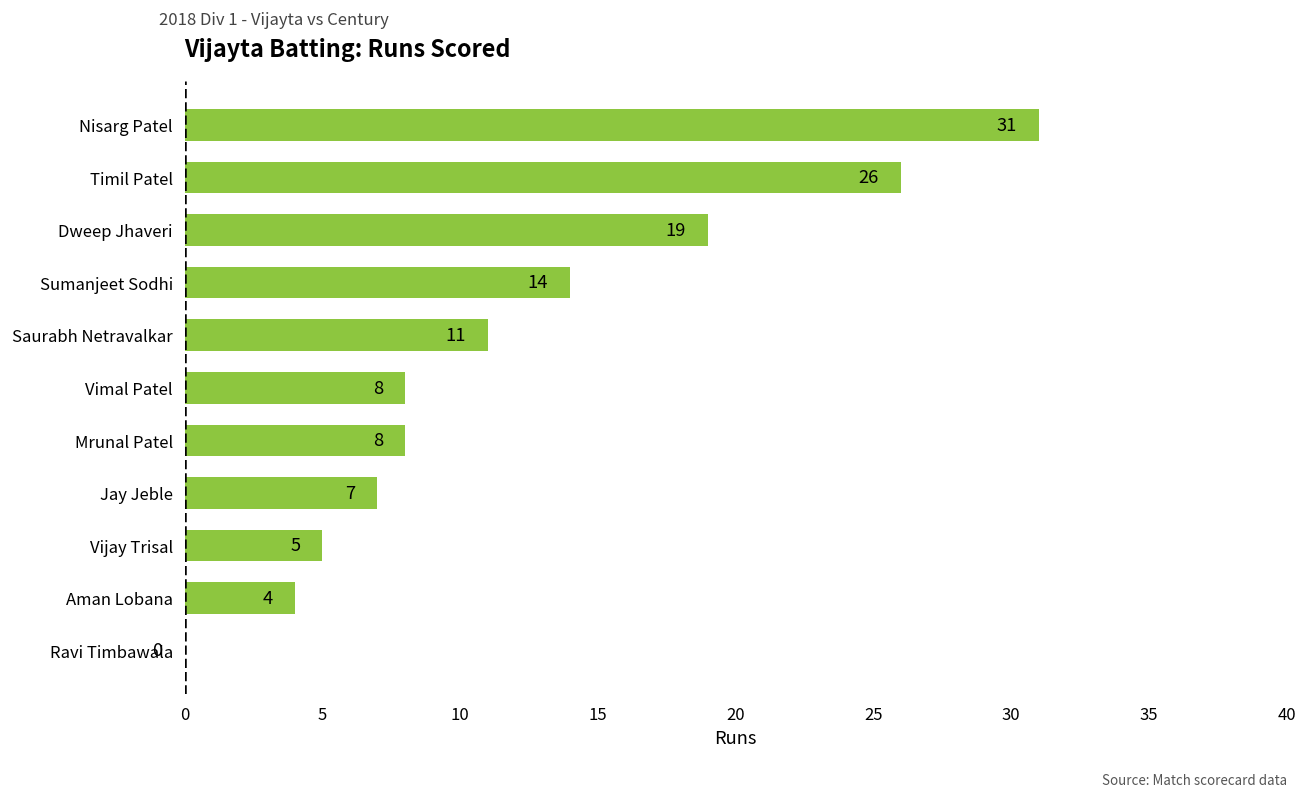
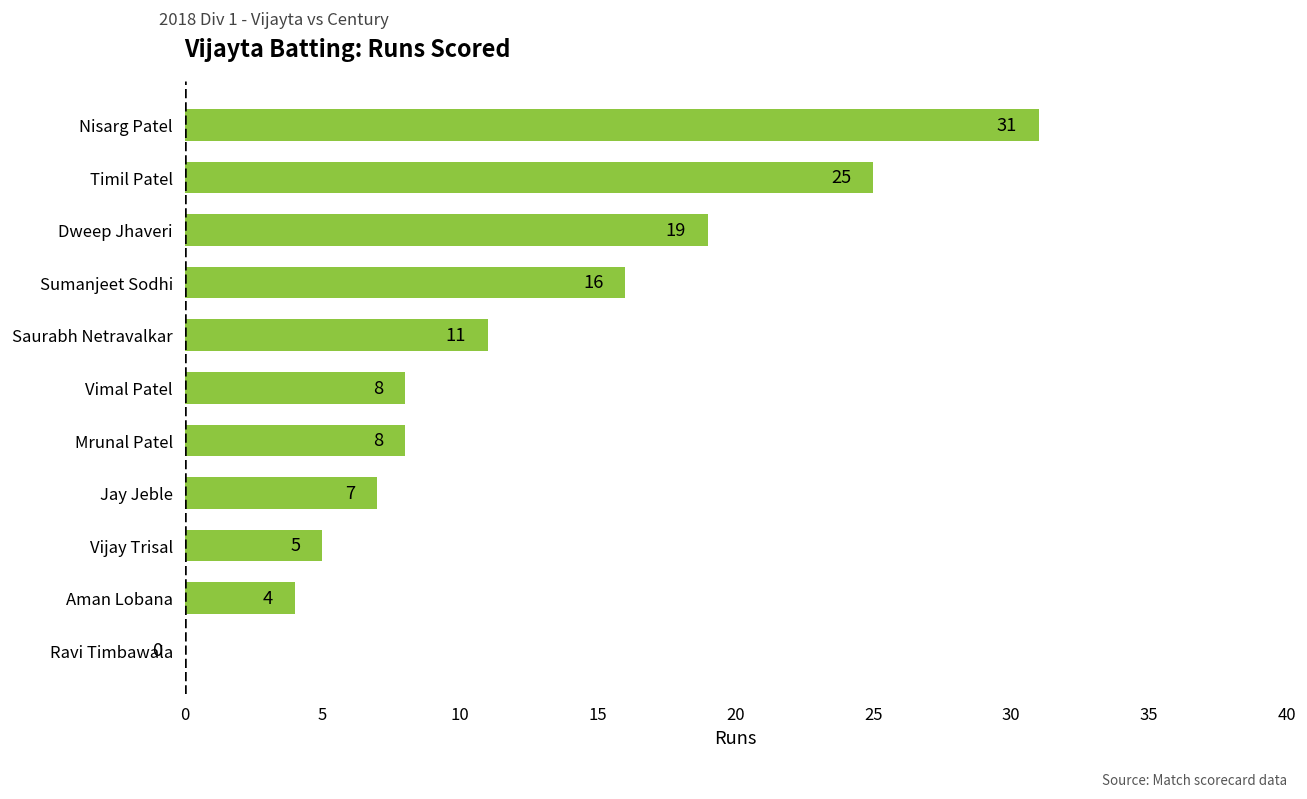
Timil Patel: 26 -> 25
Sumanjeet Sodhi: 14 -> 16
